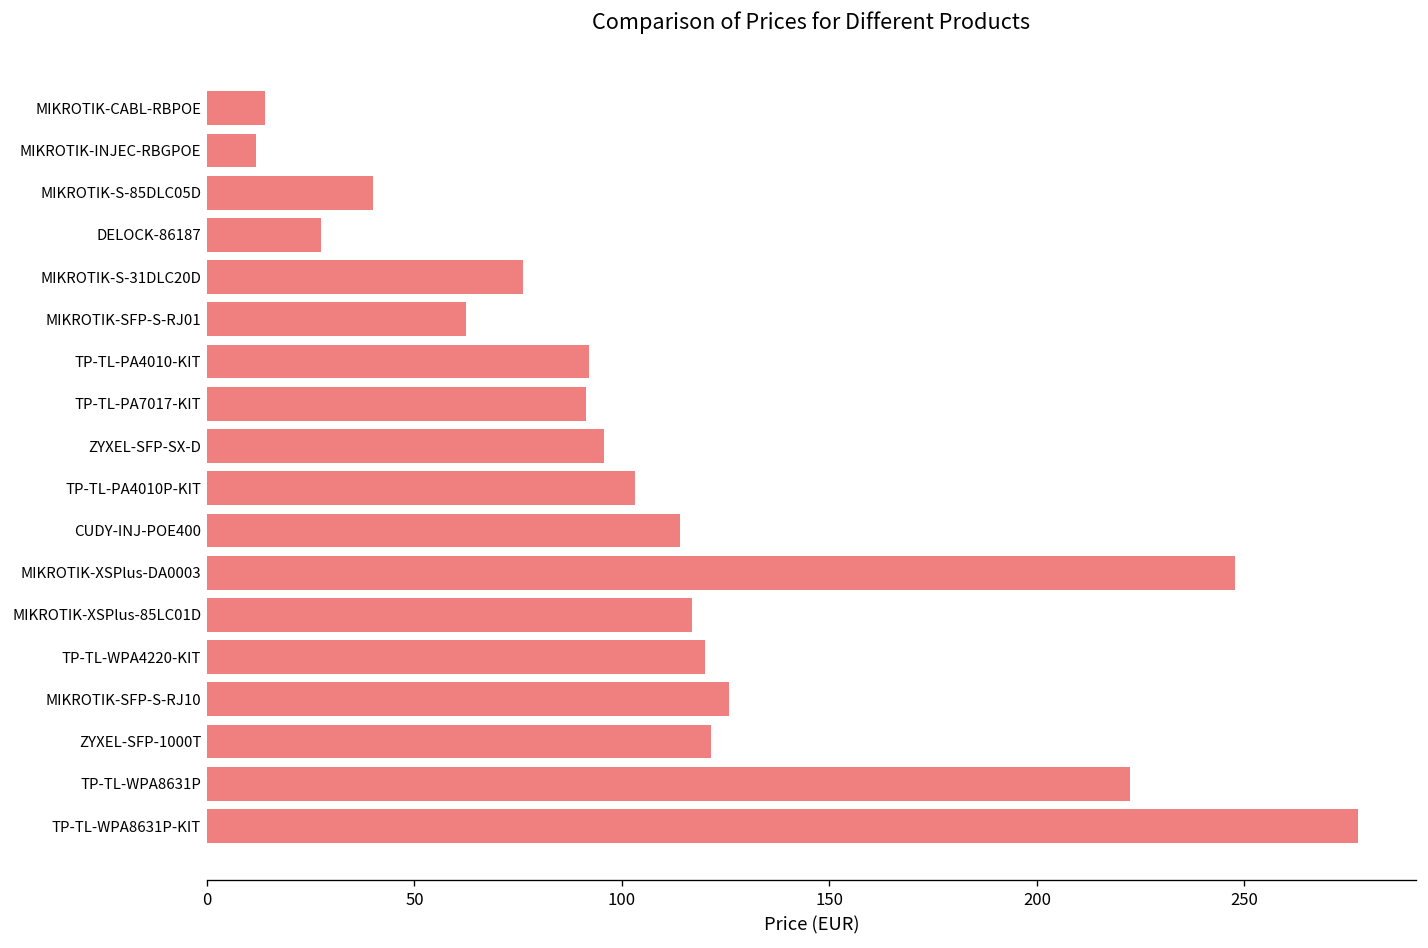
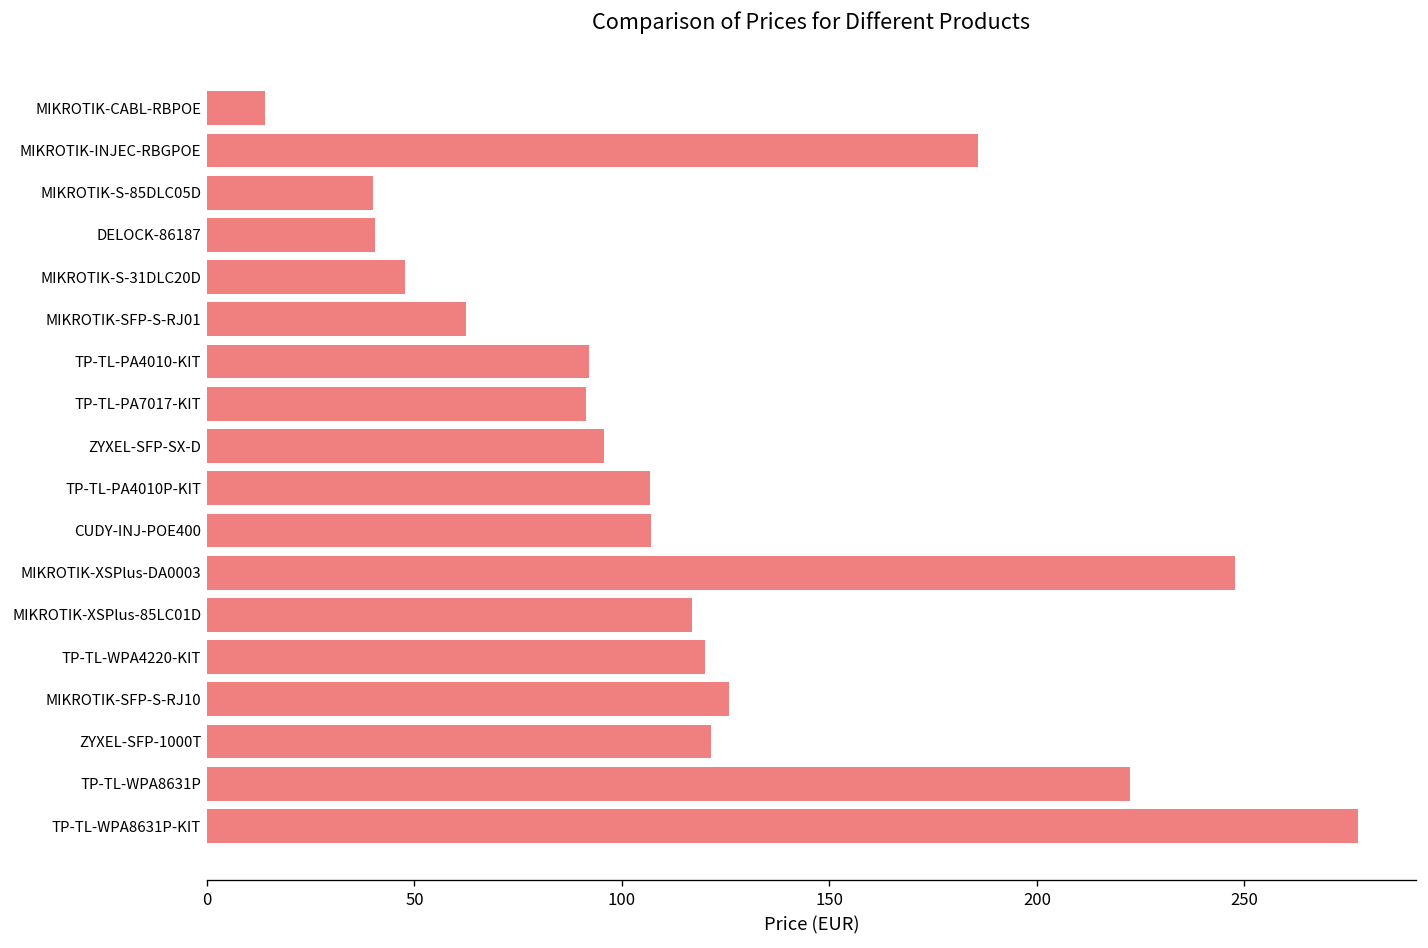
MIKROTIK-INJEC-RBGPOE: 12 -> 186
DELOCK-86187: 27 -> 40
MIKROTIK-S-31DLC20D: 76 -> 48
TP-TL-PA4010P-KIT: 103 -> 107
CUDY-INJ-POE400: 114 -> 107
